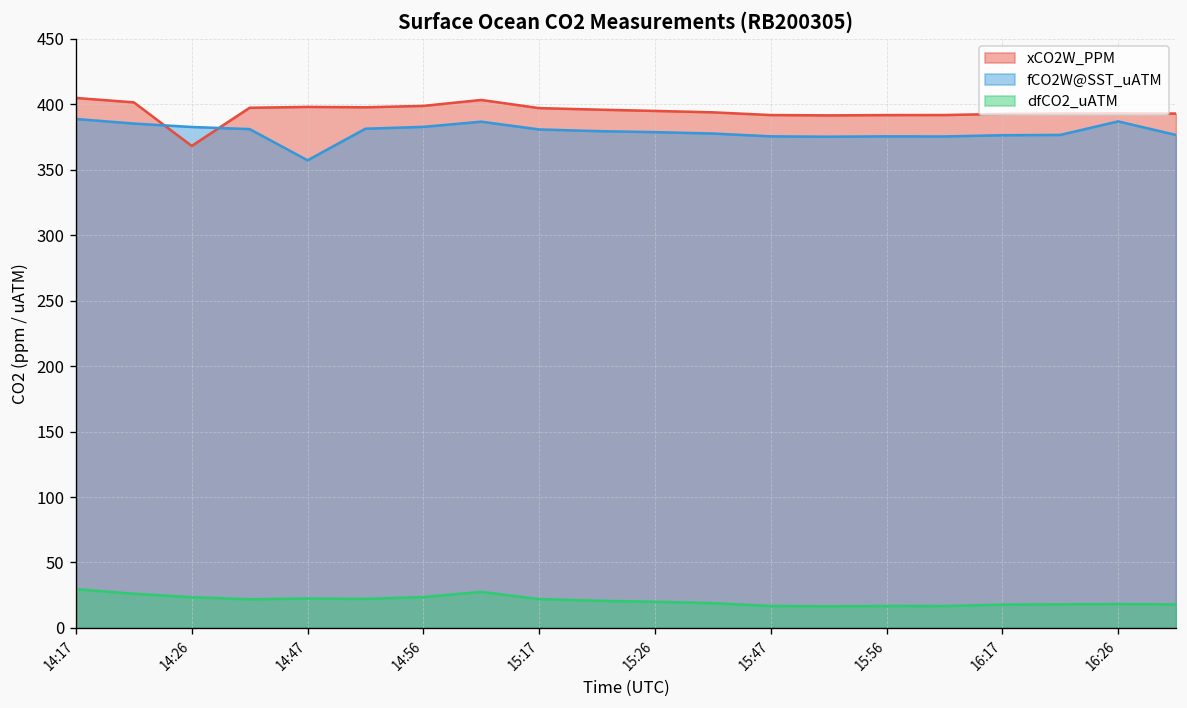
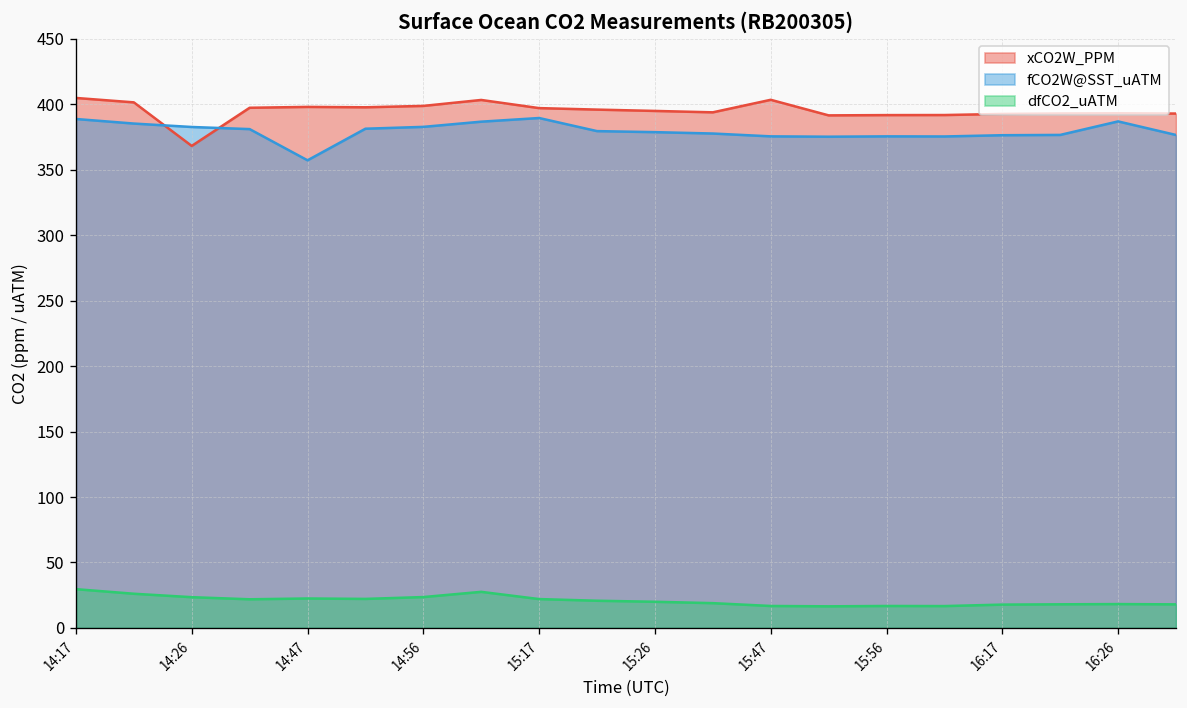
fCO2W@SST_uATM, 15:17: 381 -> 390
xCO2W_PPM, 15:47: 392 -> 403
